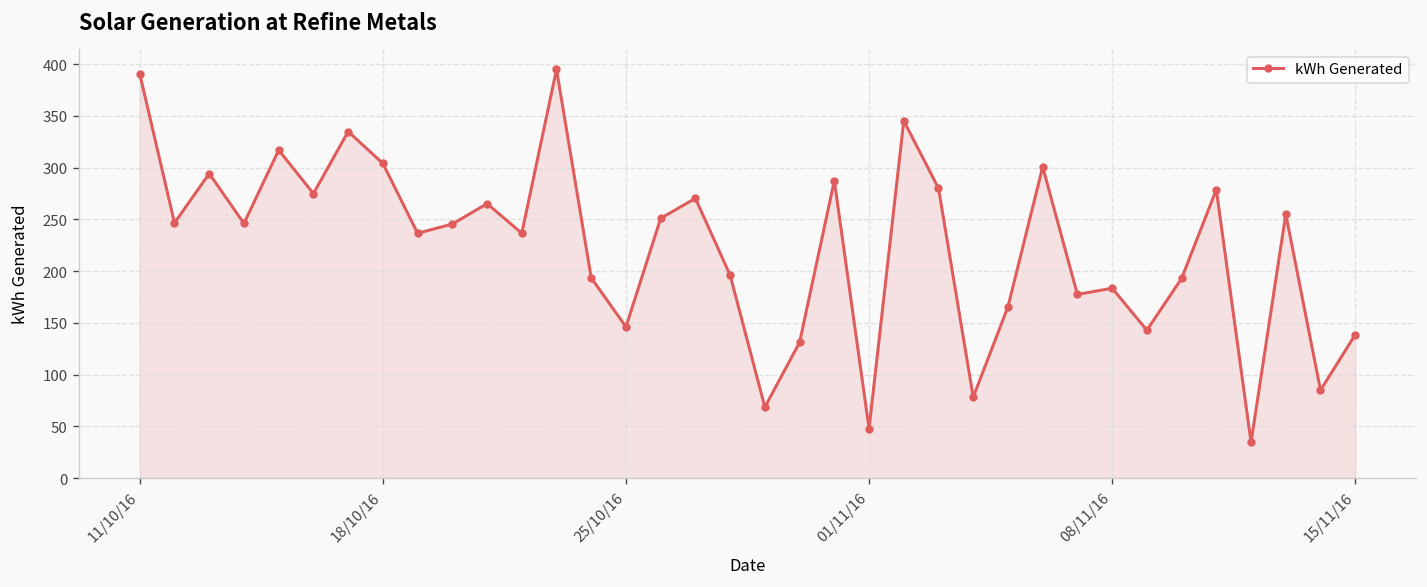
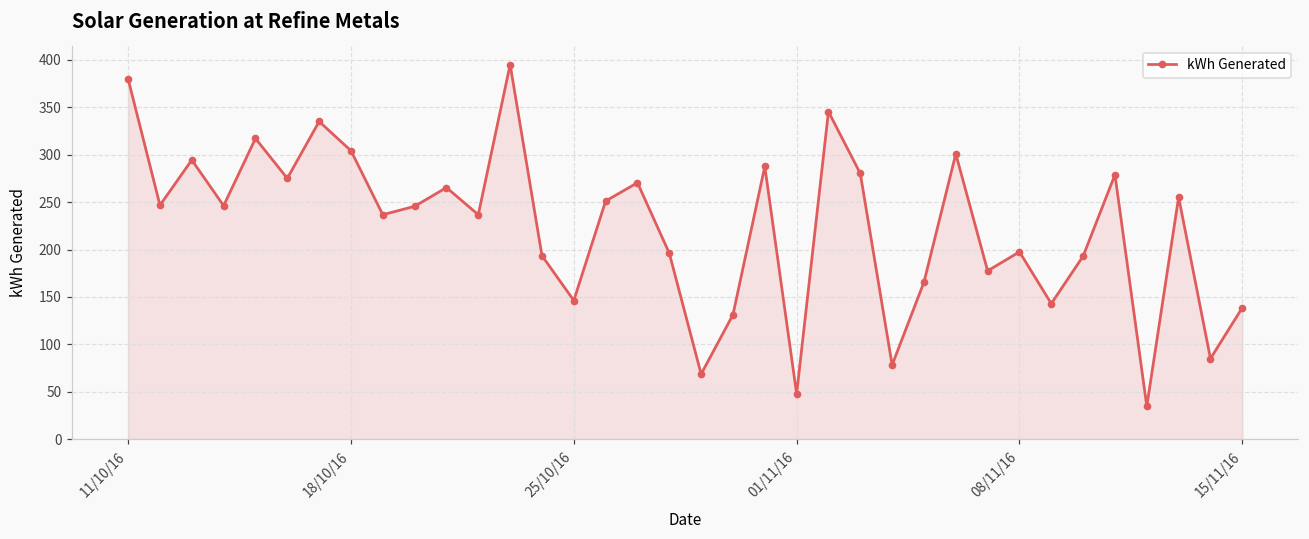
11/10/16: 390 -> 380
08/11/16: 180 -> 200
